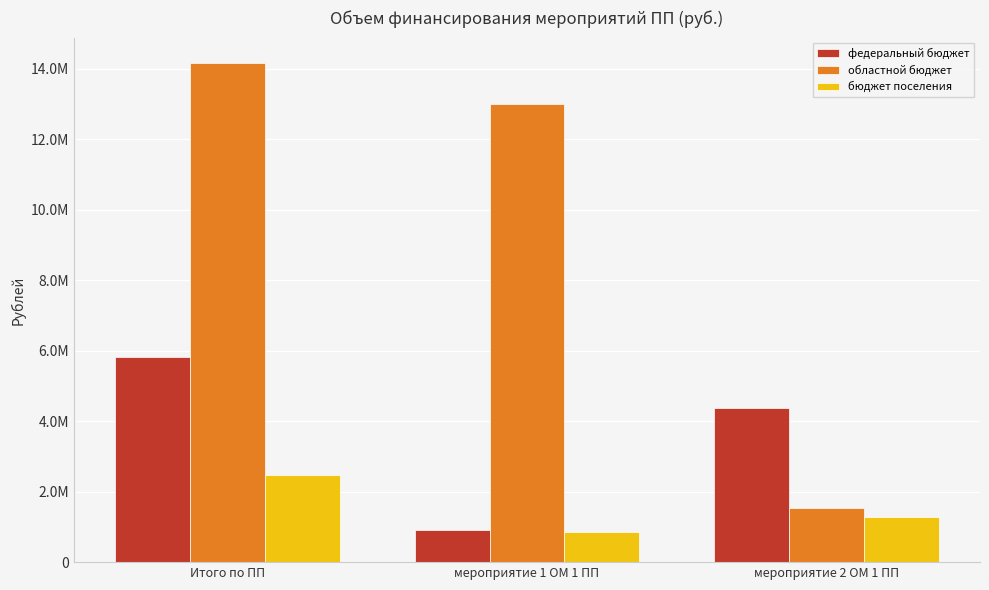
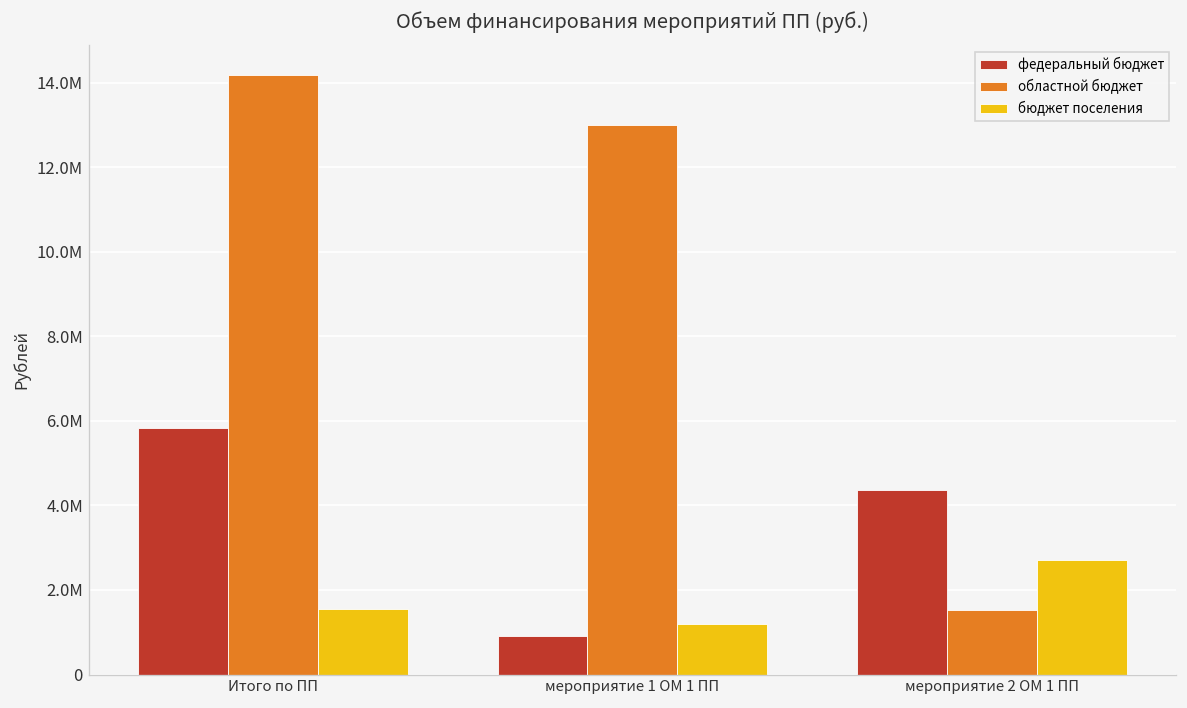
бюджет поселения, Итого по ПП: 2500000 -> 1600000
бюджет поселения, мероприятие 1 ОМ 1 ПП: 800000 -> 1200000
бюджет поселения, мероприятие 2 ОМ 1 ПП: 1300000 -> 2700000
